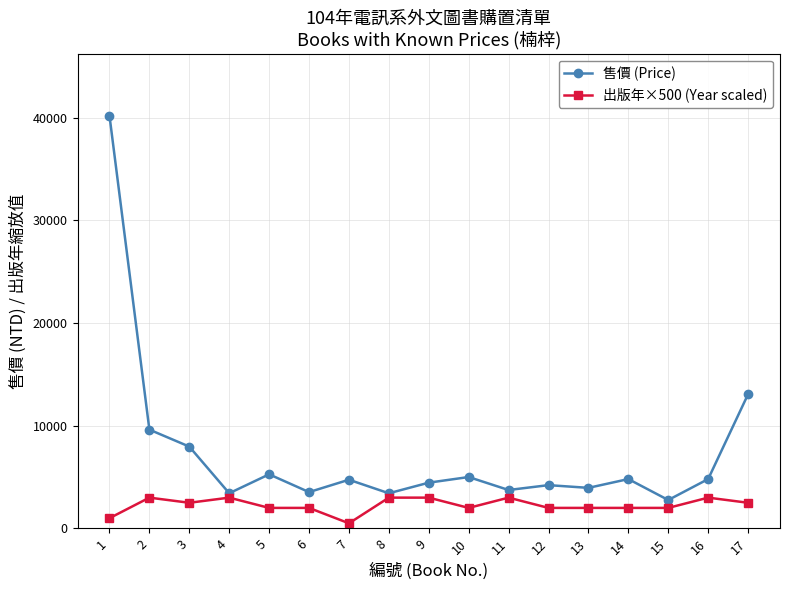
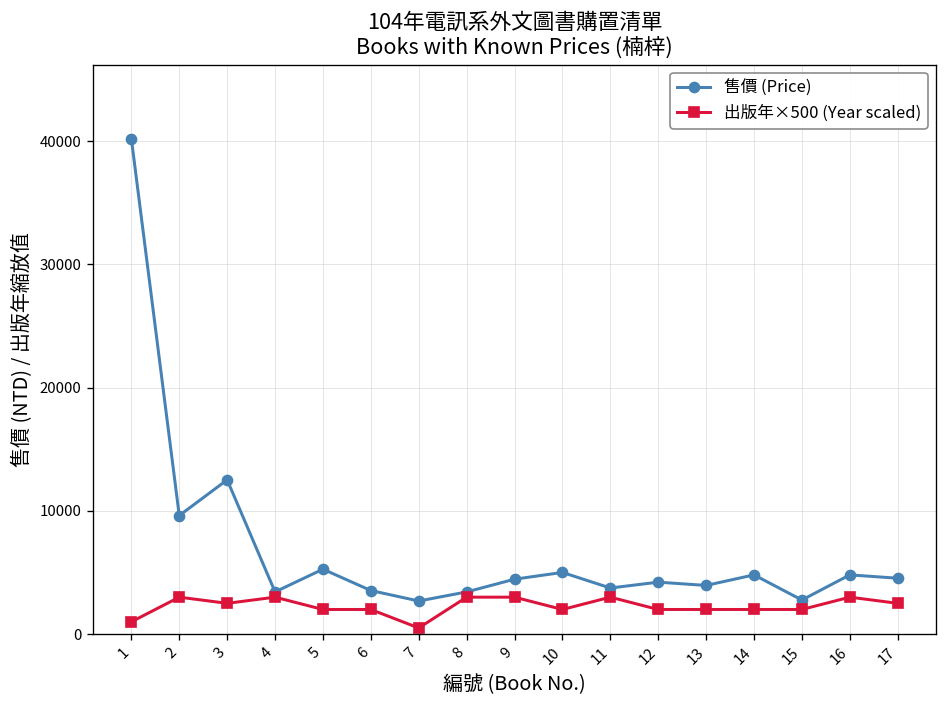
售價 (Price), 3: 8000 -> 12500
售價 (Price), 7: 4700 -> 2700
售價 (Price), 17: 13100 -> 4500
